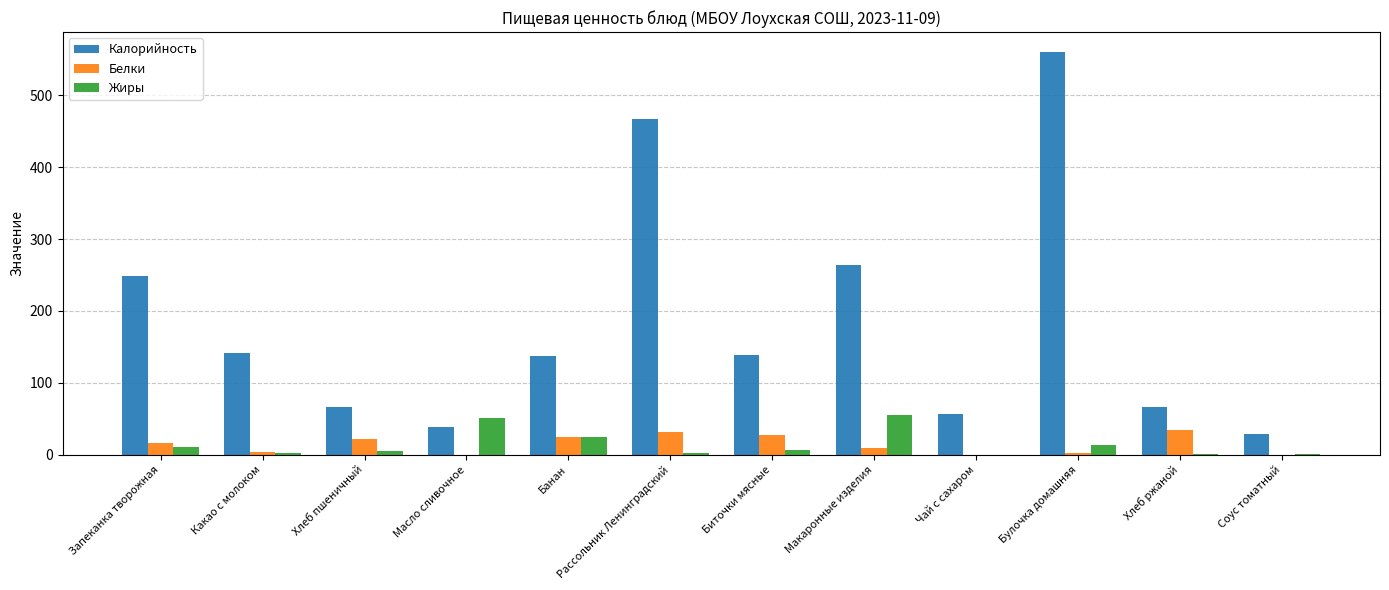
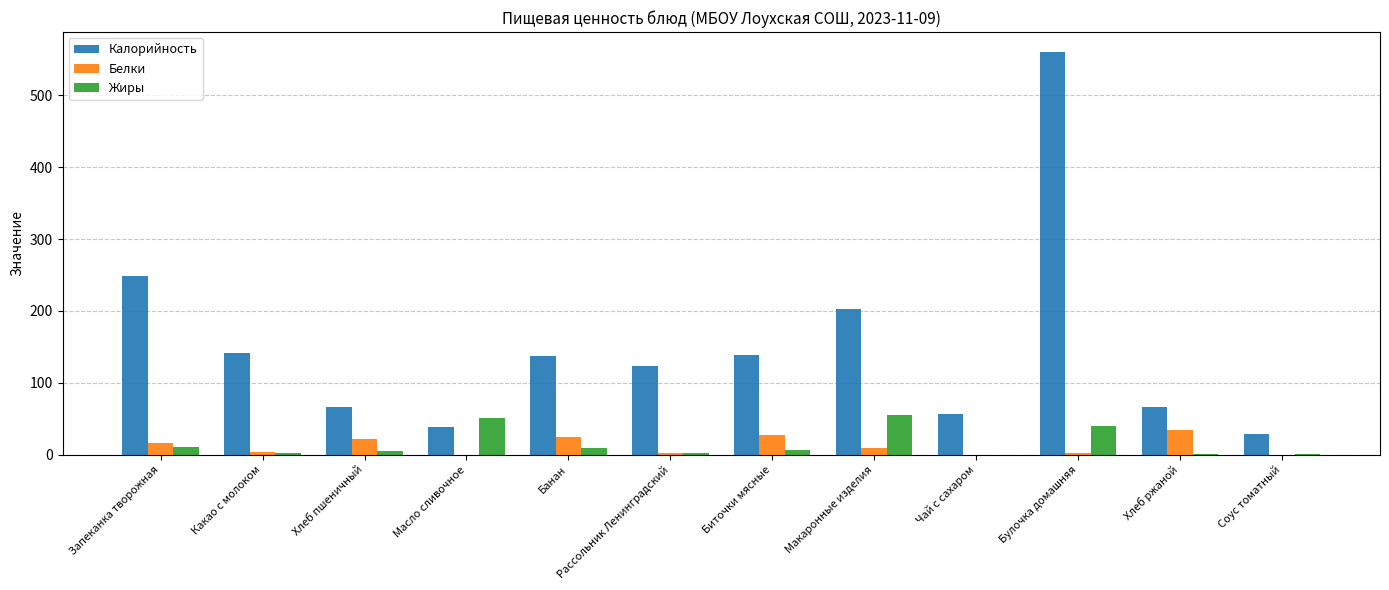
Жиры, Банан: 30 -> 10
Калорийность, Рассольник Ленинградский: 470 -> 120
Белки, Рассольник Ленинградский: 30 -> 0
Калорийность, Макаронные изделия: 260 -> 200
Жиры, Булочка домашняя: 10 -> 40
